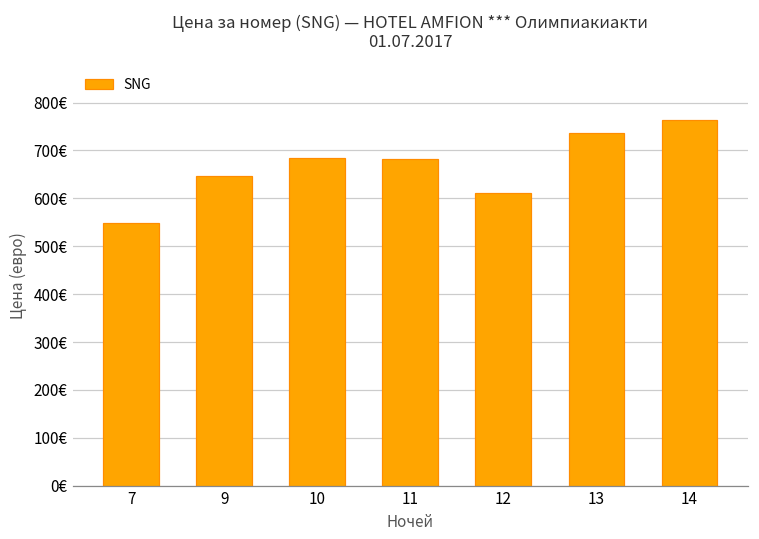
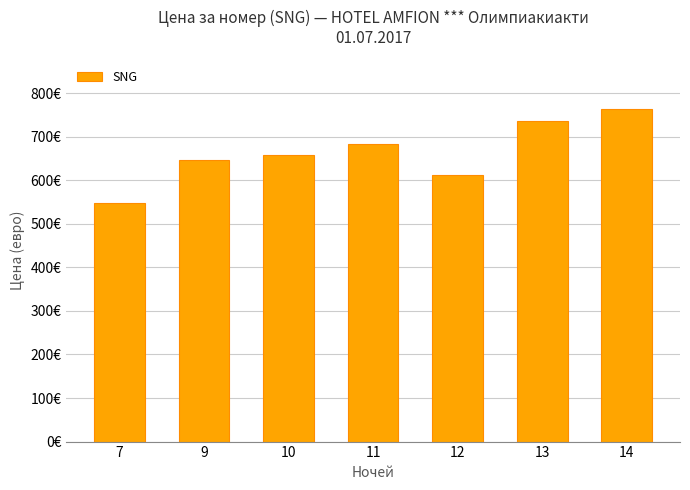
10: 690€ -> 660€
